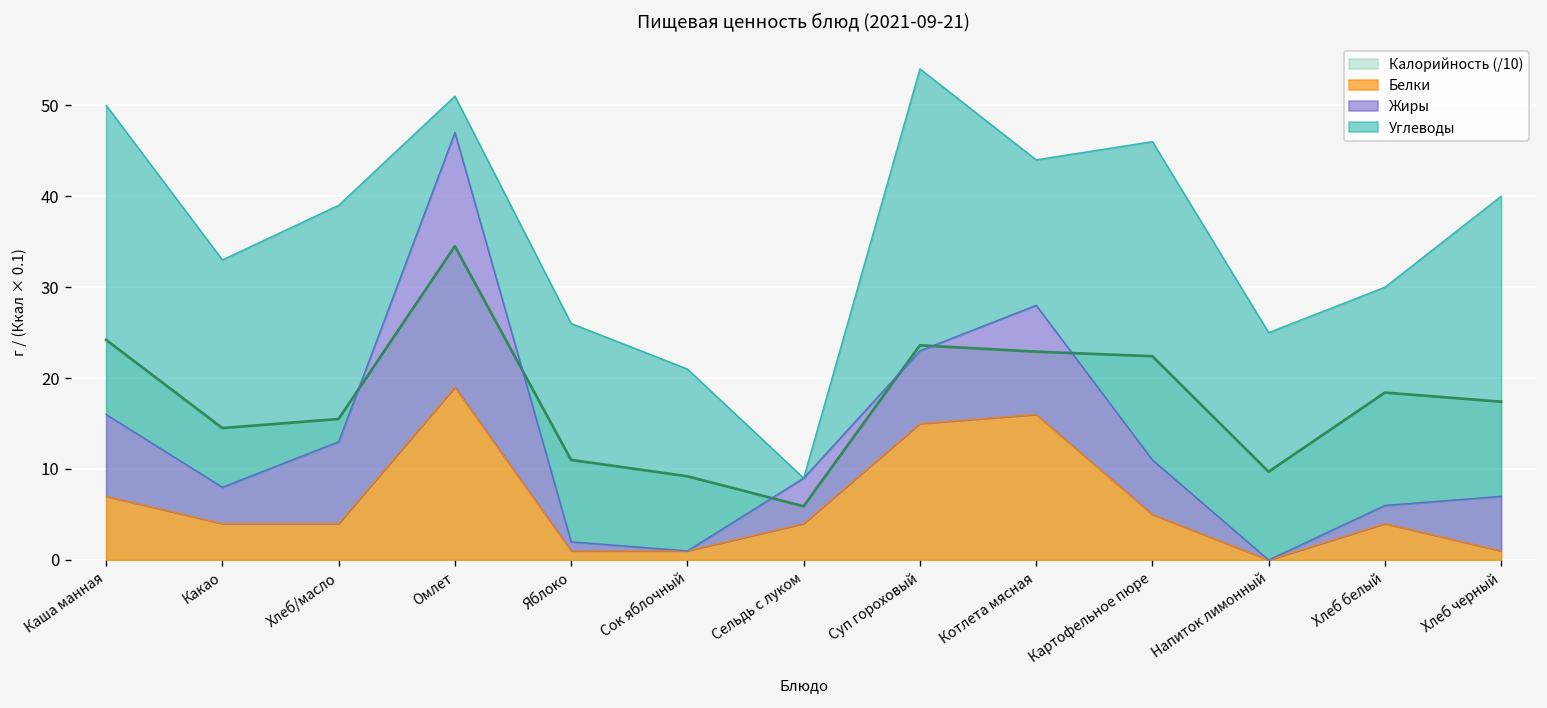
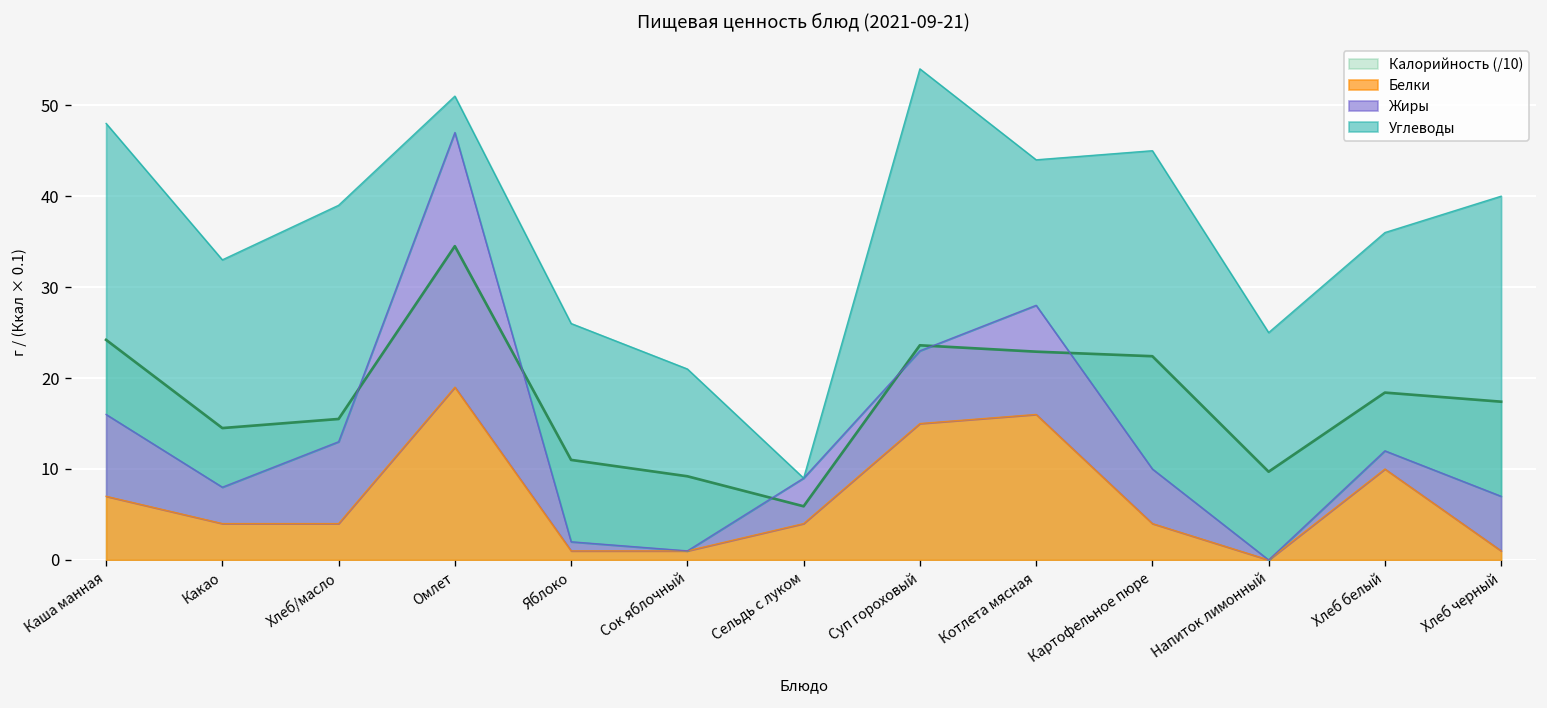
Углеводы, Каша манная: 34 -> 32
Белки, Картофельное пюре: 5 -> 4
Белки, Хлеб белый: 4 -> 10
